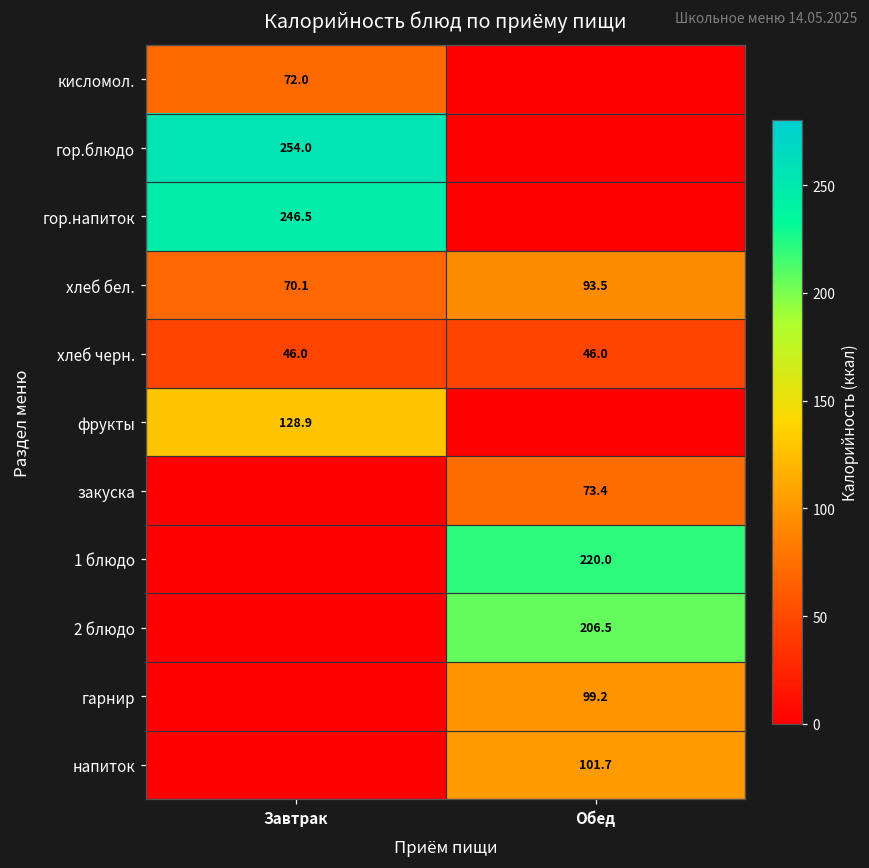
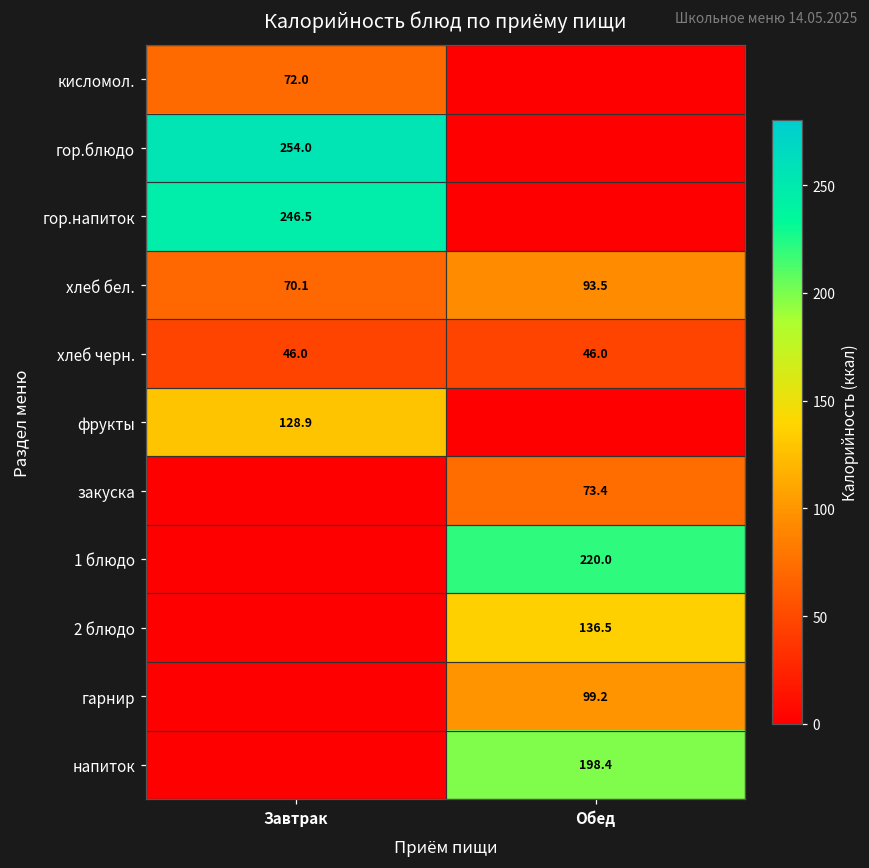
2 блюдо, Обед: 206.5 -> 136.5
напиток, Обед: 101.7 -> 198.4
